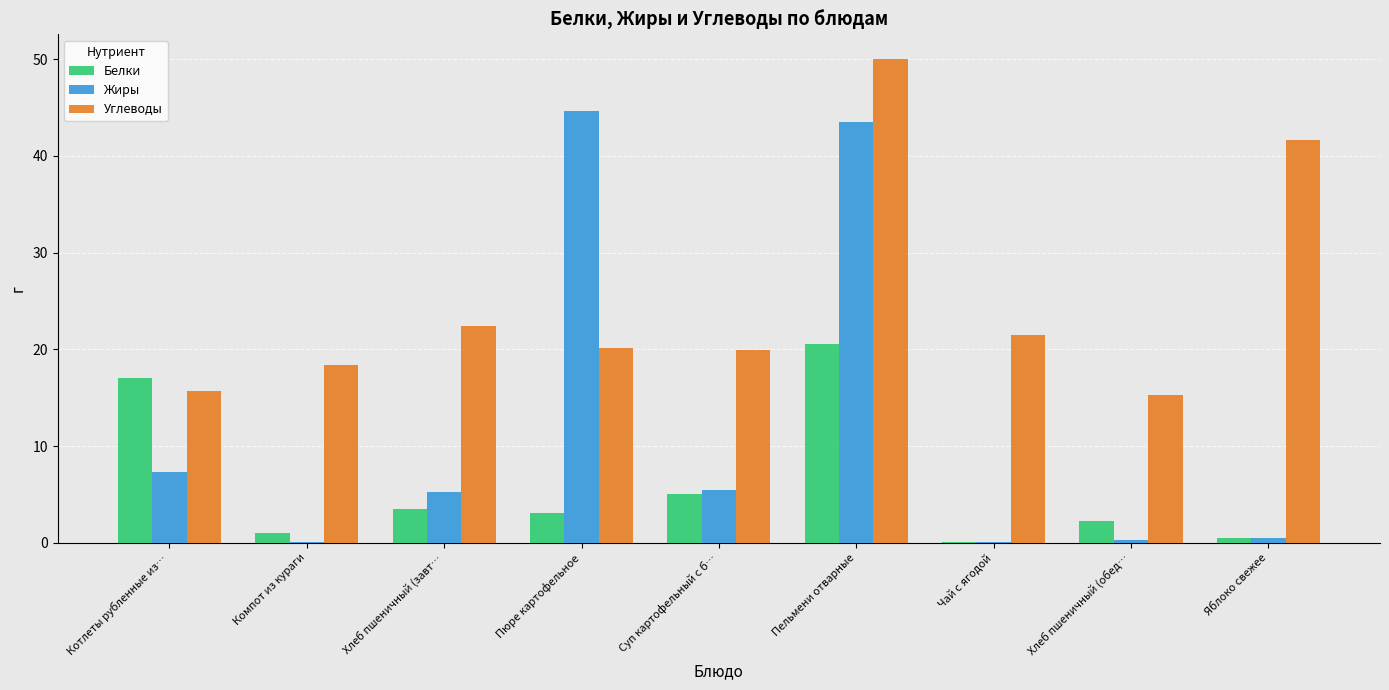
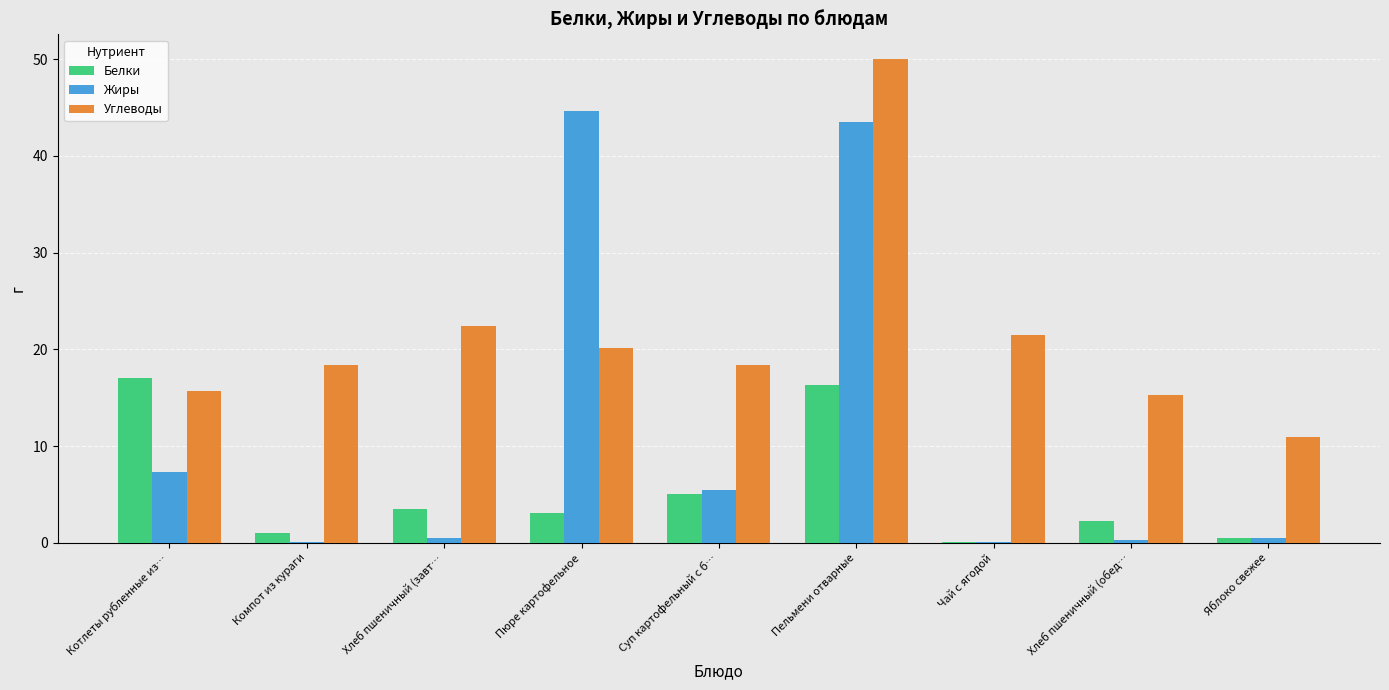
Жиры, Хлеб пшеничный (завт…: 5 -> 0
Углеводы, Суп картофельный с б…: 20 -> 18
Белки, Пельмени отварные: 21 -> 16
Углеводы, Яблоко свежее: 42 -> 11
